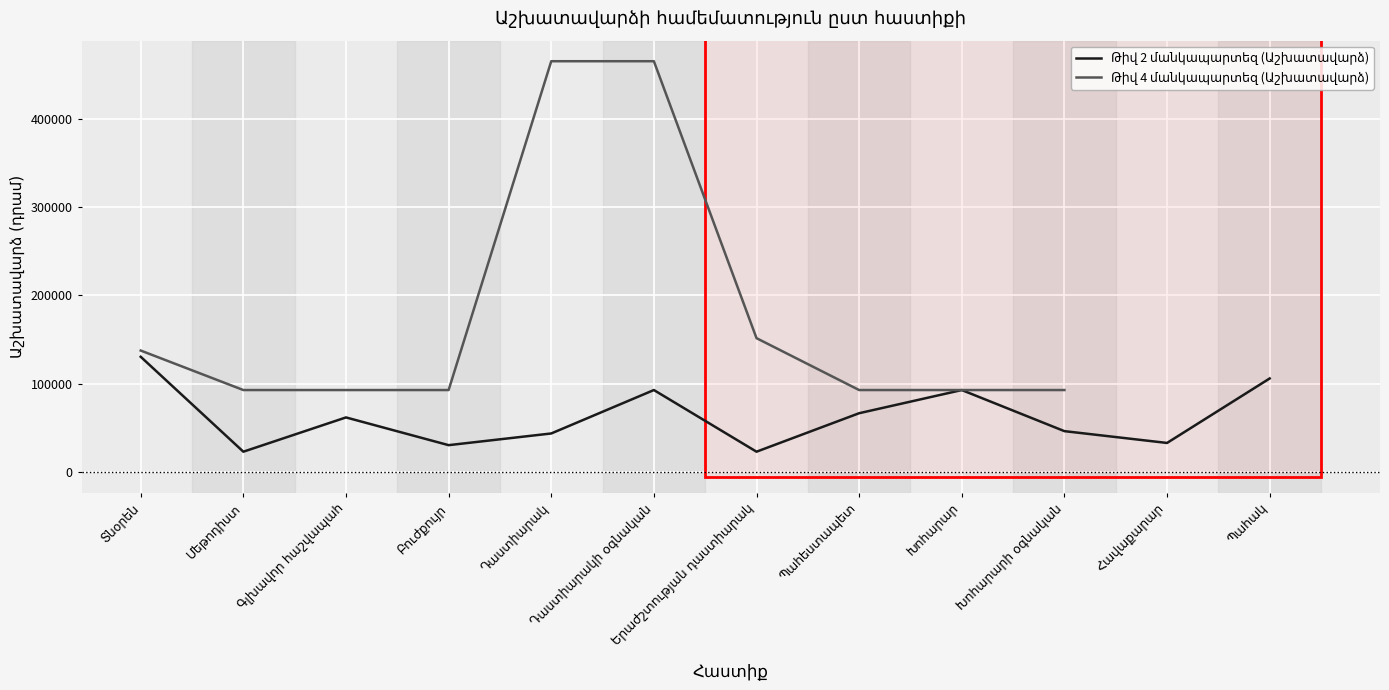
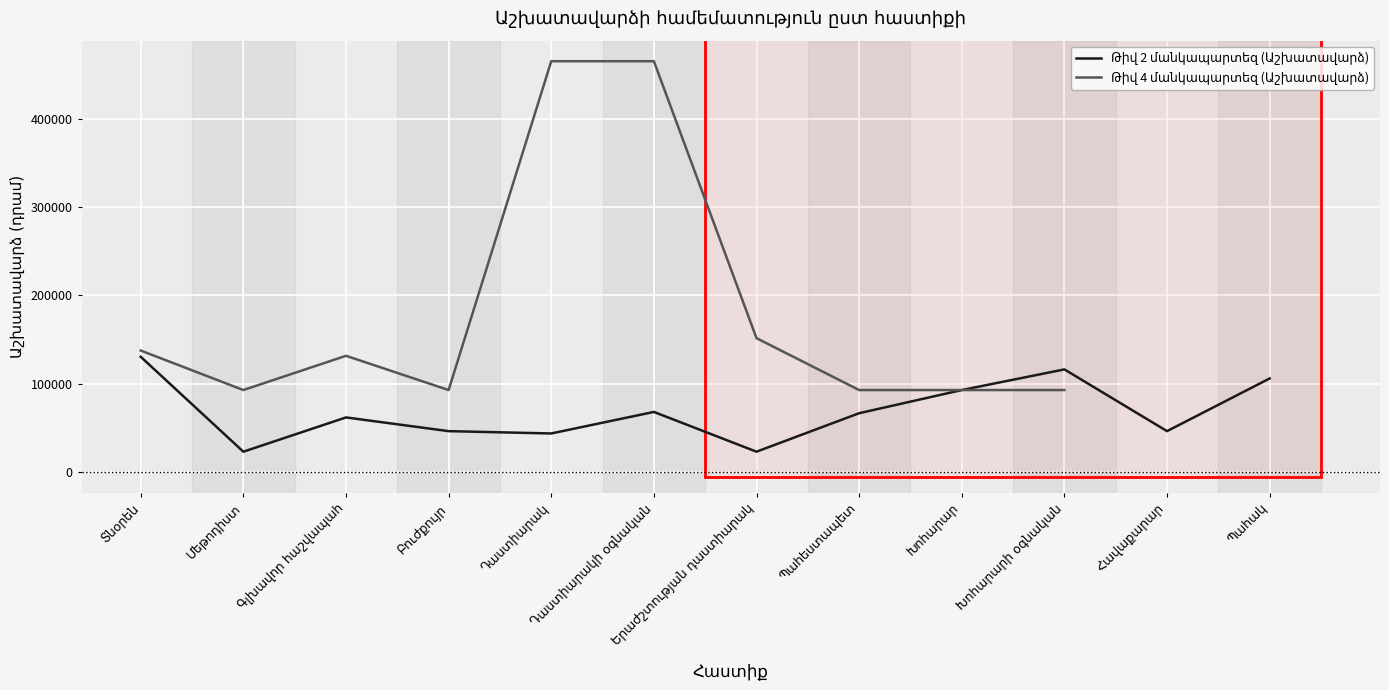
Թիվ 4 մանկապարտեզ (Աշխատավարձ), Գլխավոր հաշվապահ: 90000 -> 130000
Թիվ 2 մանկապարտեզ (Աշխատավարձ), Բուժքույր: 30000 -> 50000
Թիվ 2 մանկապարտեզ (Աշխատավարձ), Դաստիարակի օգնական: 90000 -> 70000
Թիվ 2 մանկապարտեզ (Աշխատավարձ), Խոհարարի օգնական: 50000 -> 120000
Թիվ 2 մանկապարտեզ (Աշխատավարձ), Հավաքարար: 30000 -> 50000
